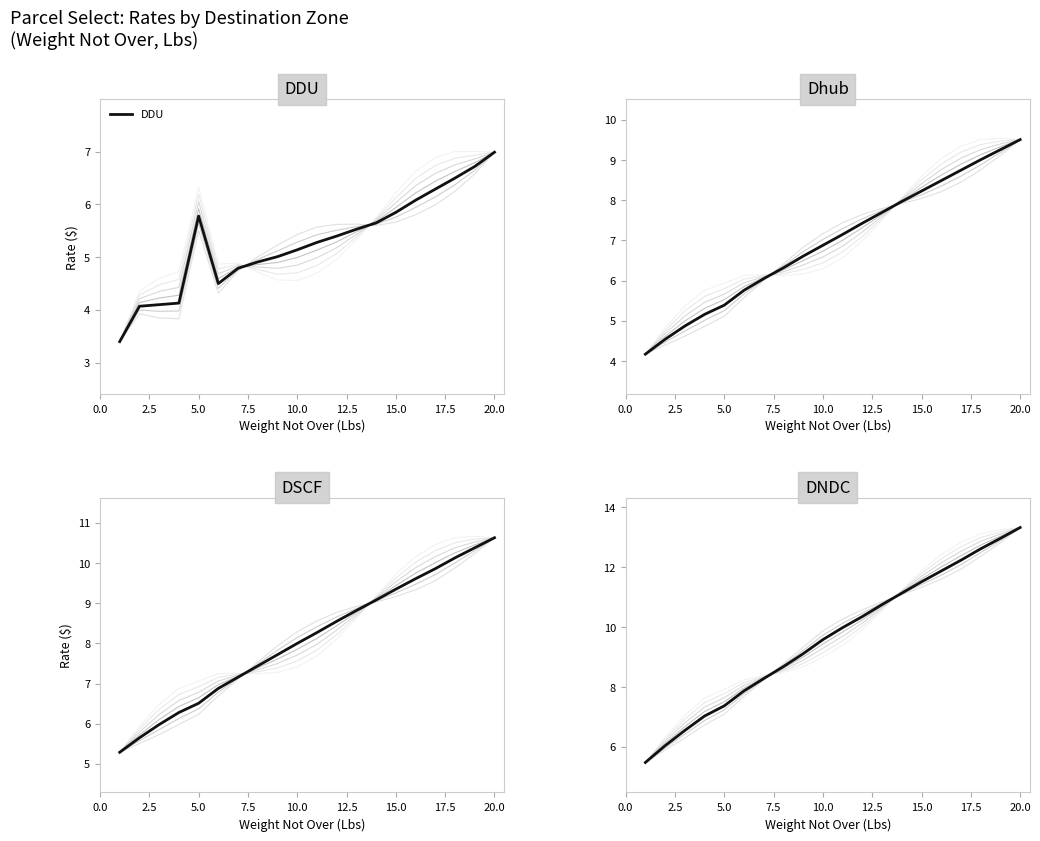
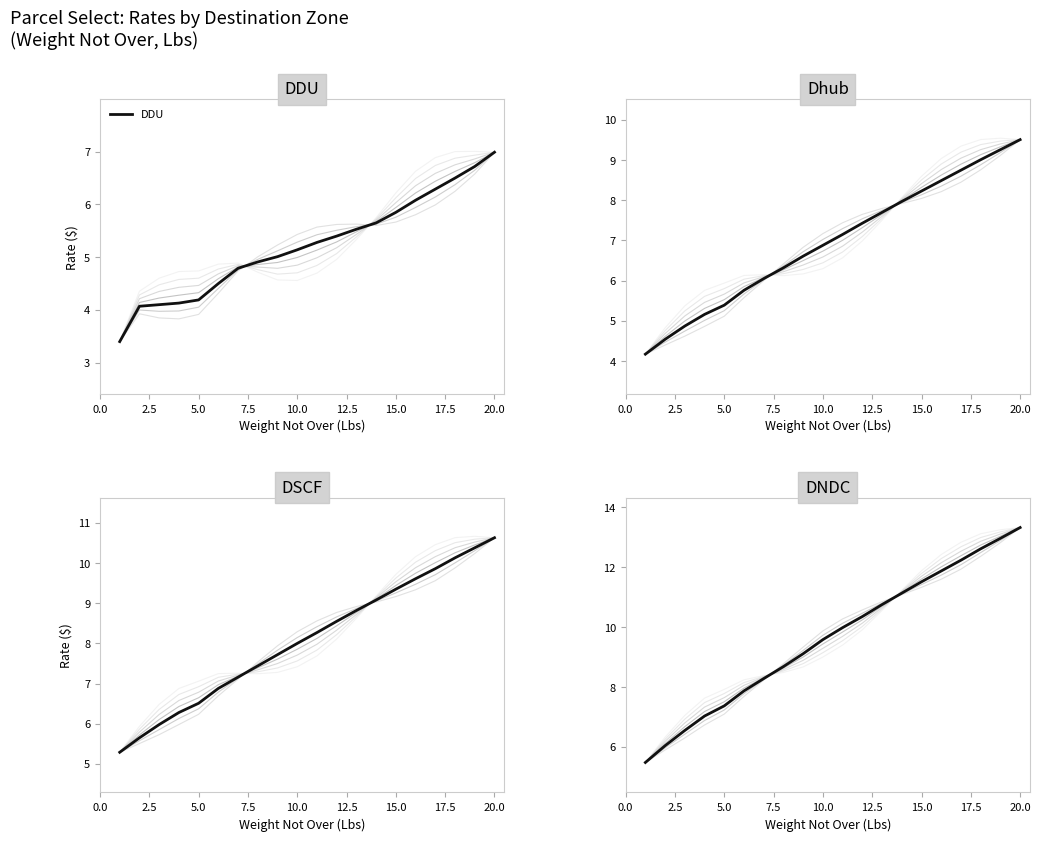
DDU, DDU, 5.0: 5.8 -> 4.2
